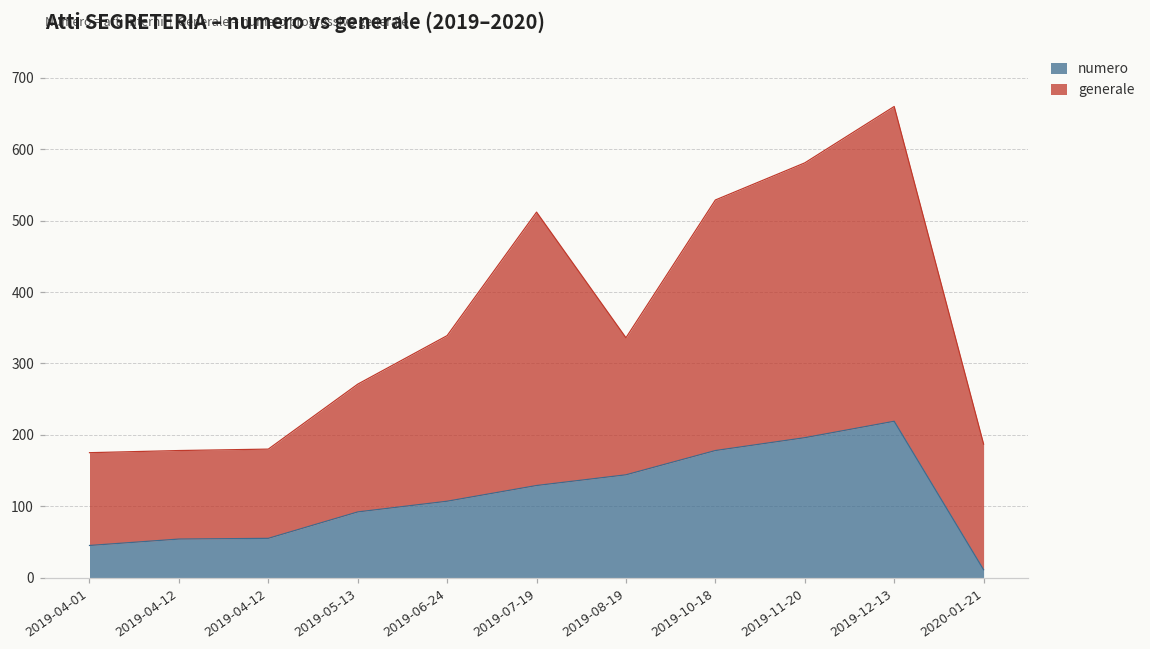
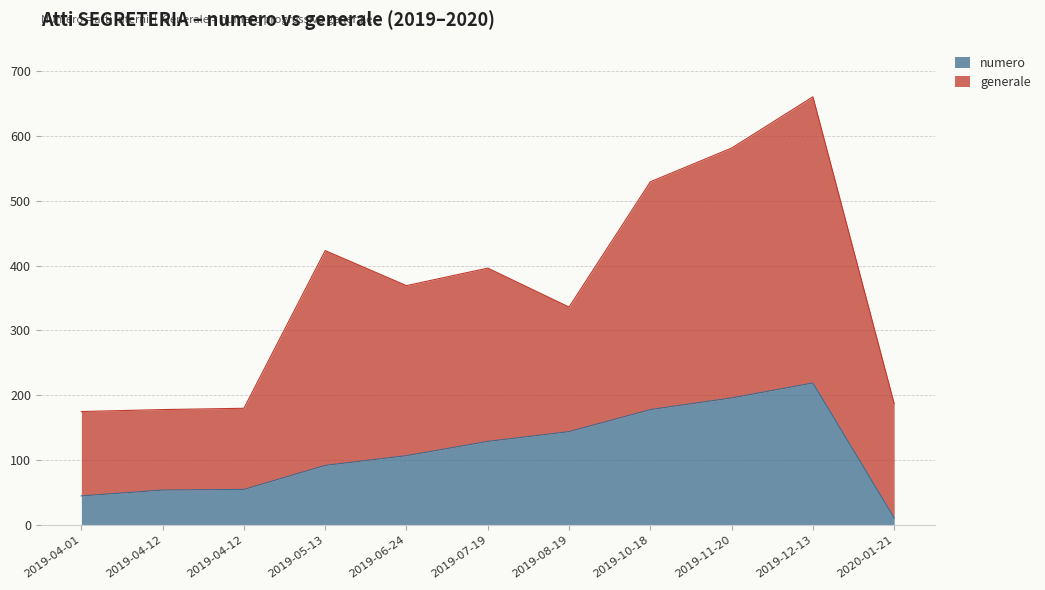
generale, 2019-05-13: 180 -> 330
generale, 2019-06-24: 230 -> 260
generale, 2019-07-19: 380 -> 270
